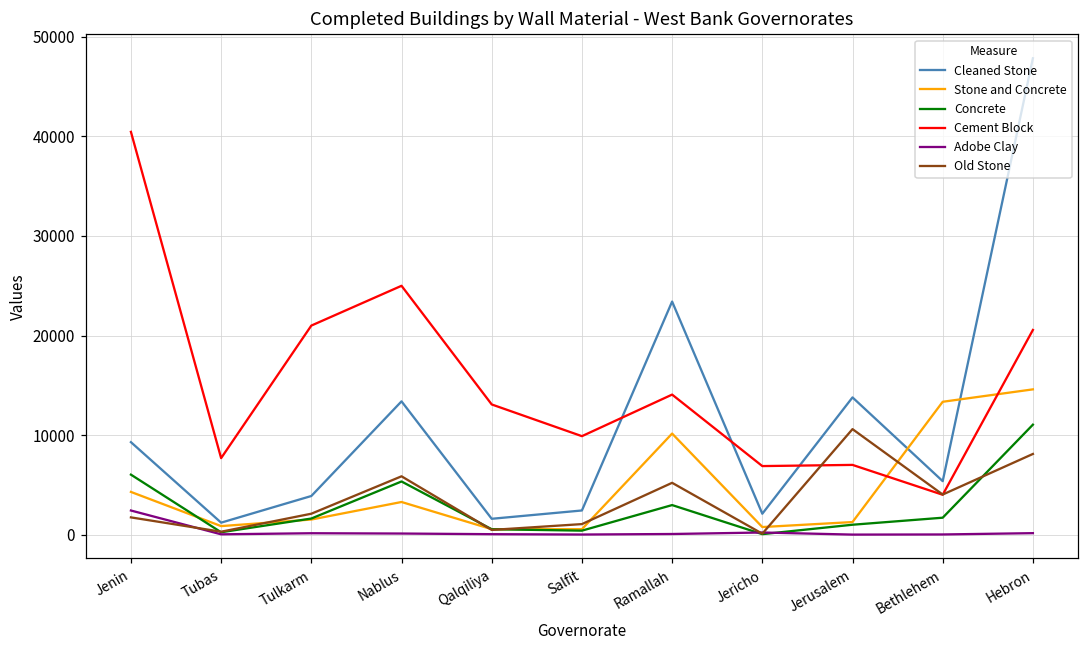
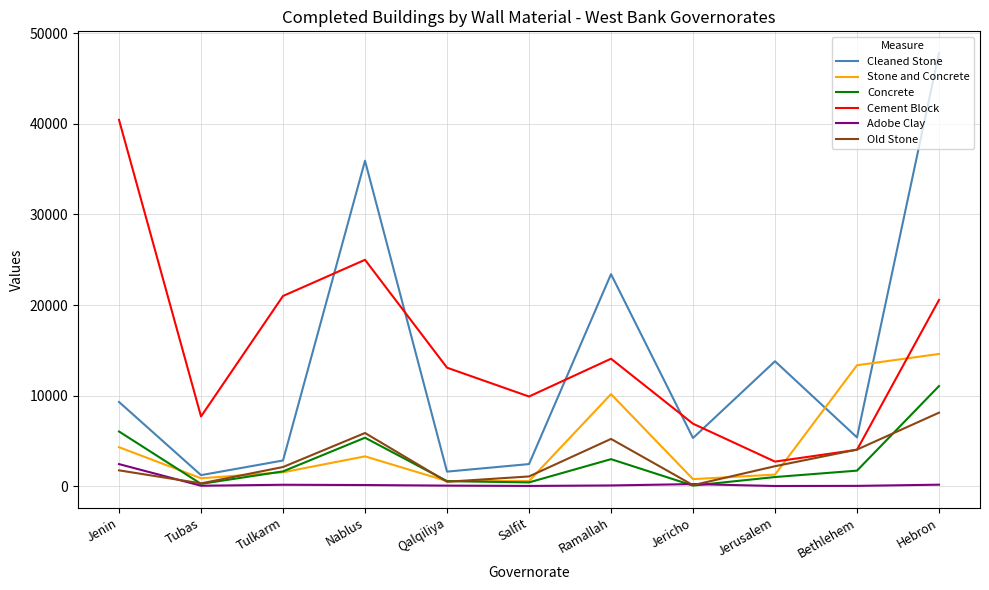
Cleaned Stone, Tulkarm: 4000 -> 3000
Cleaned Stone, Nablus: 13000 -> 36000
Cleaned Stone, Jericho: 2000 -> 5000
Cement Block, Jerusalem: 7000 -> 3000
Old Stone, Jerusalem: 11000 -> 2000
